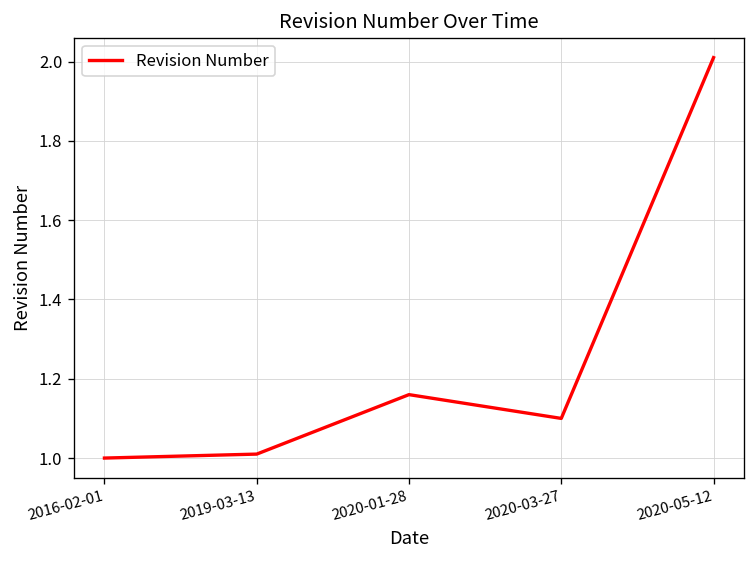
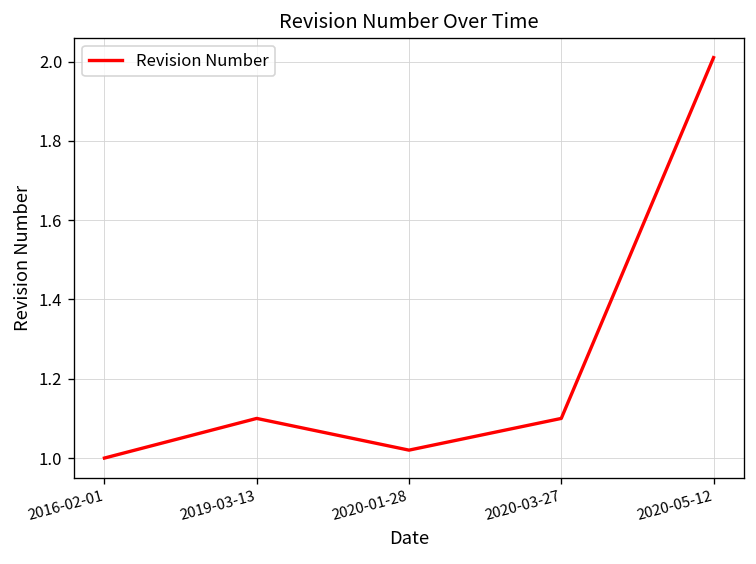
2019-03-13: 1.01 -> 1.10
2020-01-28: 1.16 -> 1.02
